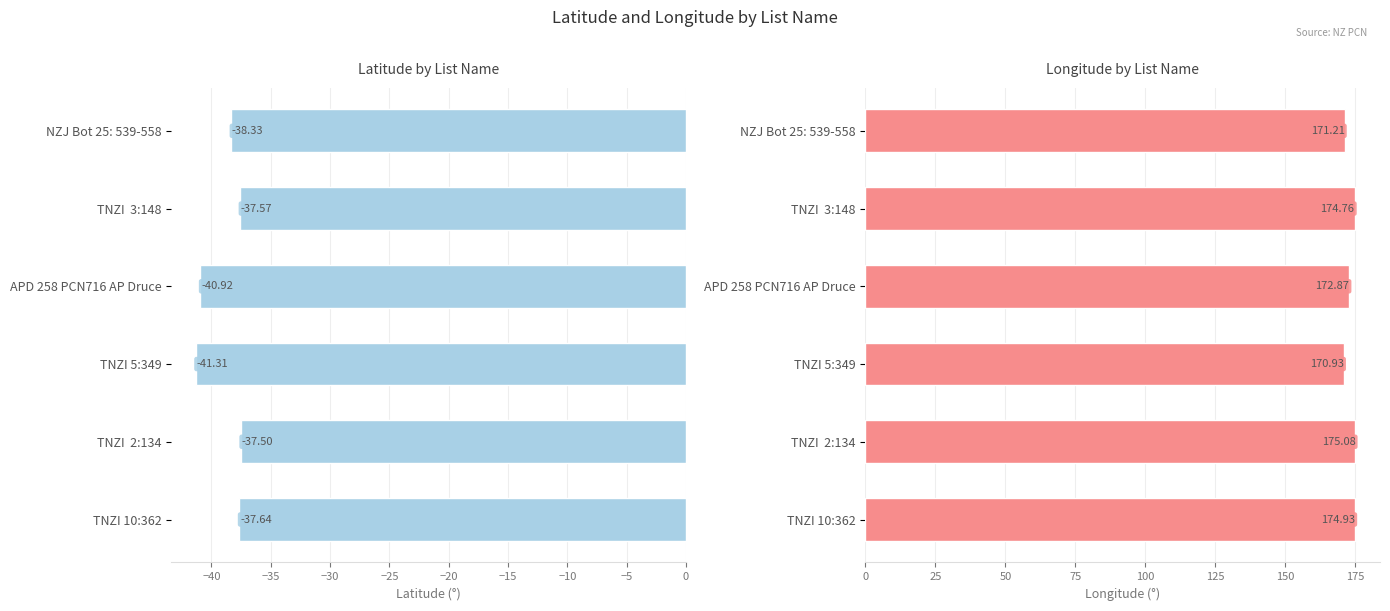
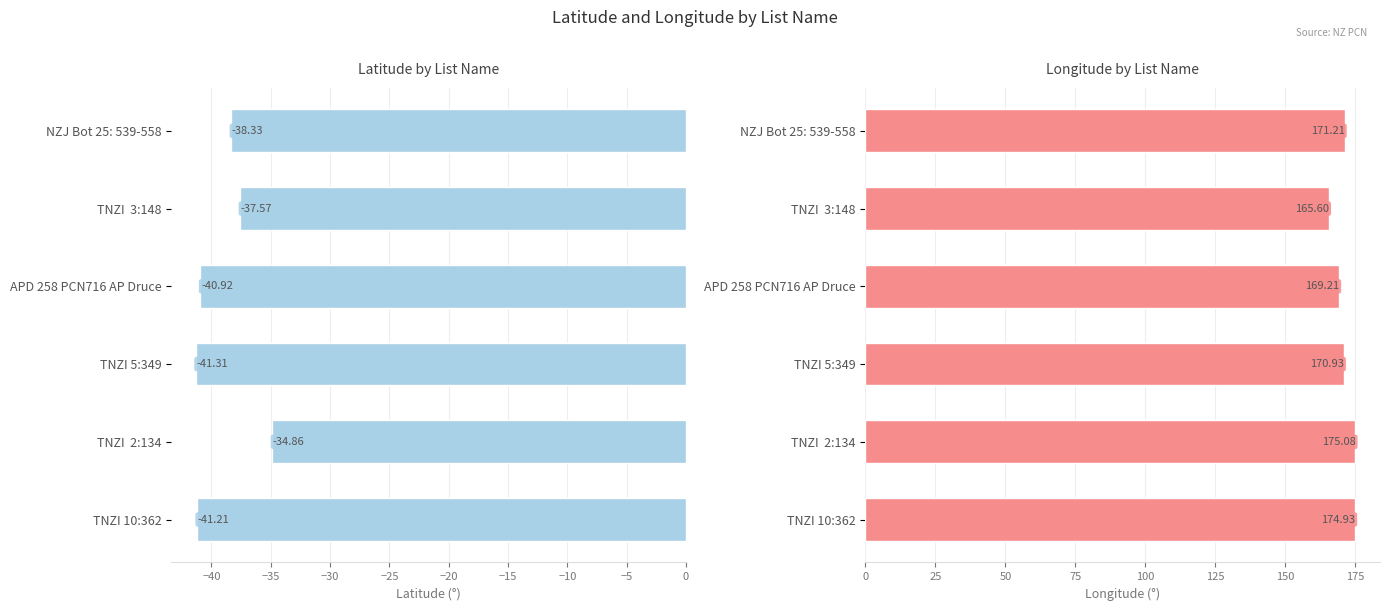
Latitude by List Name, TNZI 2:134: -37.50 -> -34.86
Latitude by List Name, TNZI 10:362: -37.64 -> -41.21
Longitude by List Name, TNZI 3:148: 174.76 -> 165.60
Longitude by List Name, APD 258 PCN716 AP Druce: 172.87 -> 169.21
